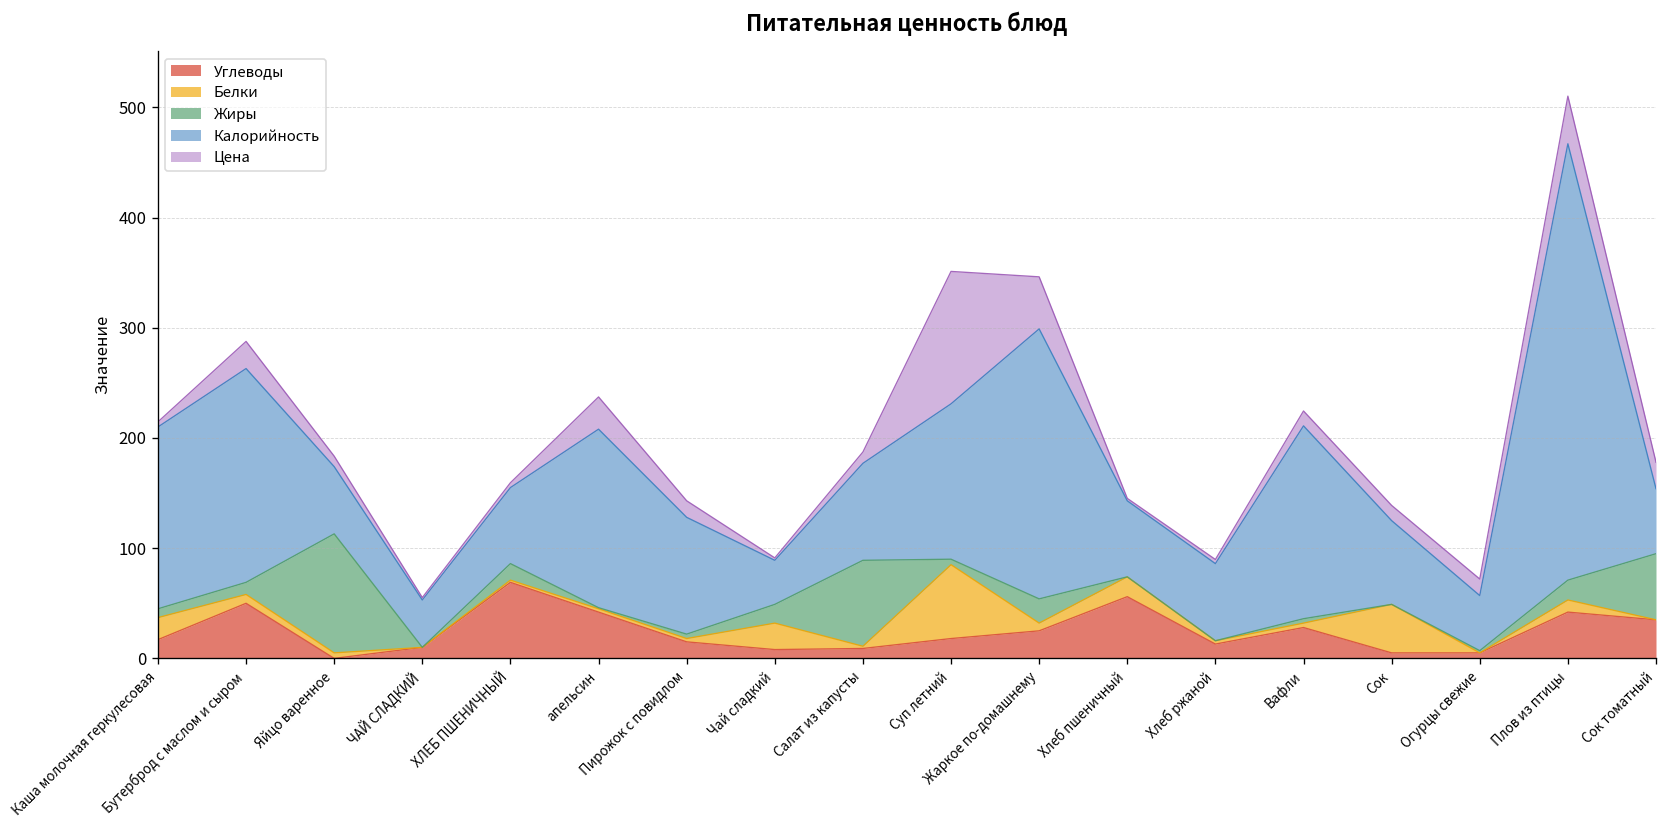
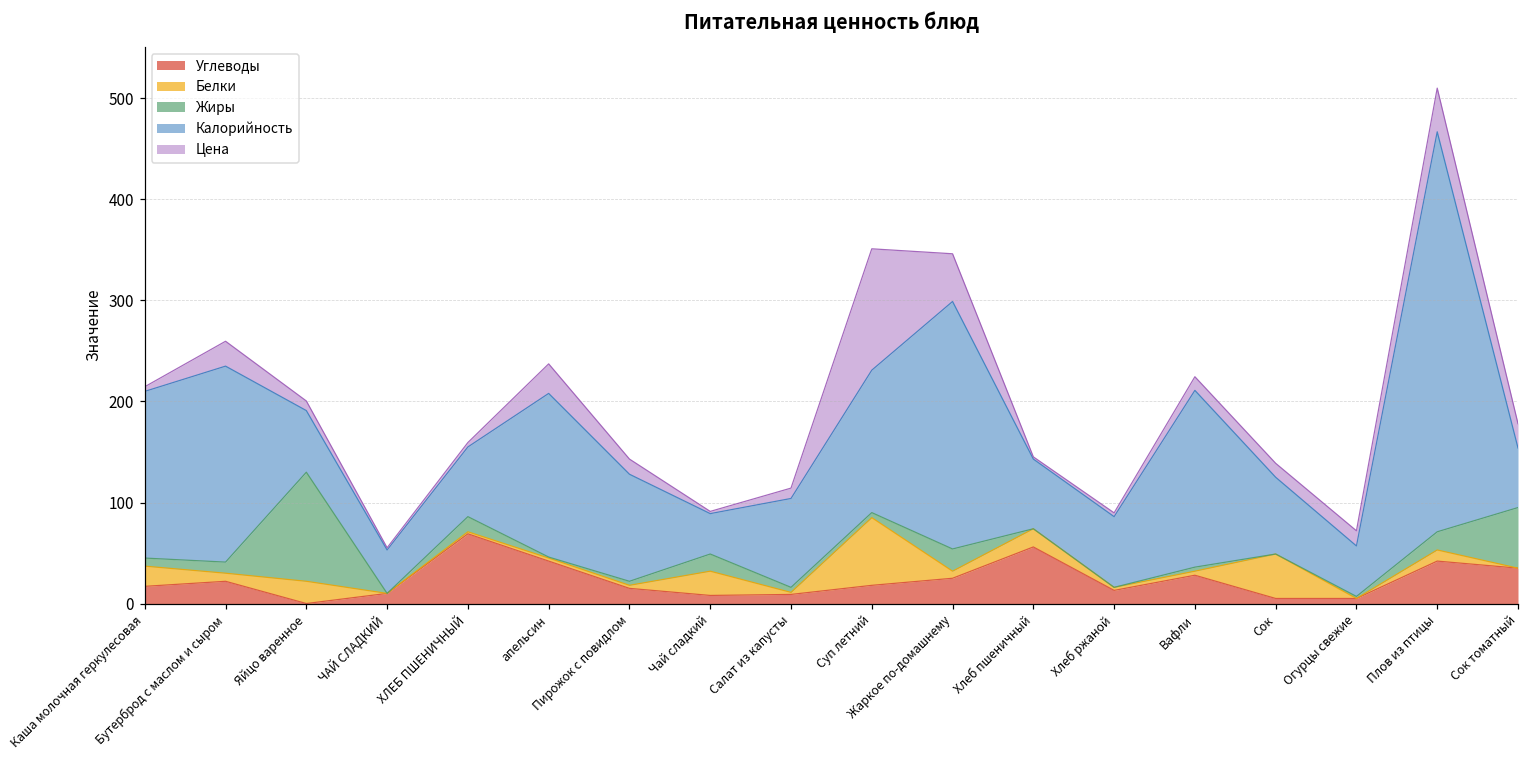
Углеводы, Бутерброд с маслом и сыром: 50 -> 20
Белки, Яйцо варенное: 10 -> 20
Жиры, Салат из капусты: 80 -> 10
